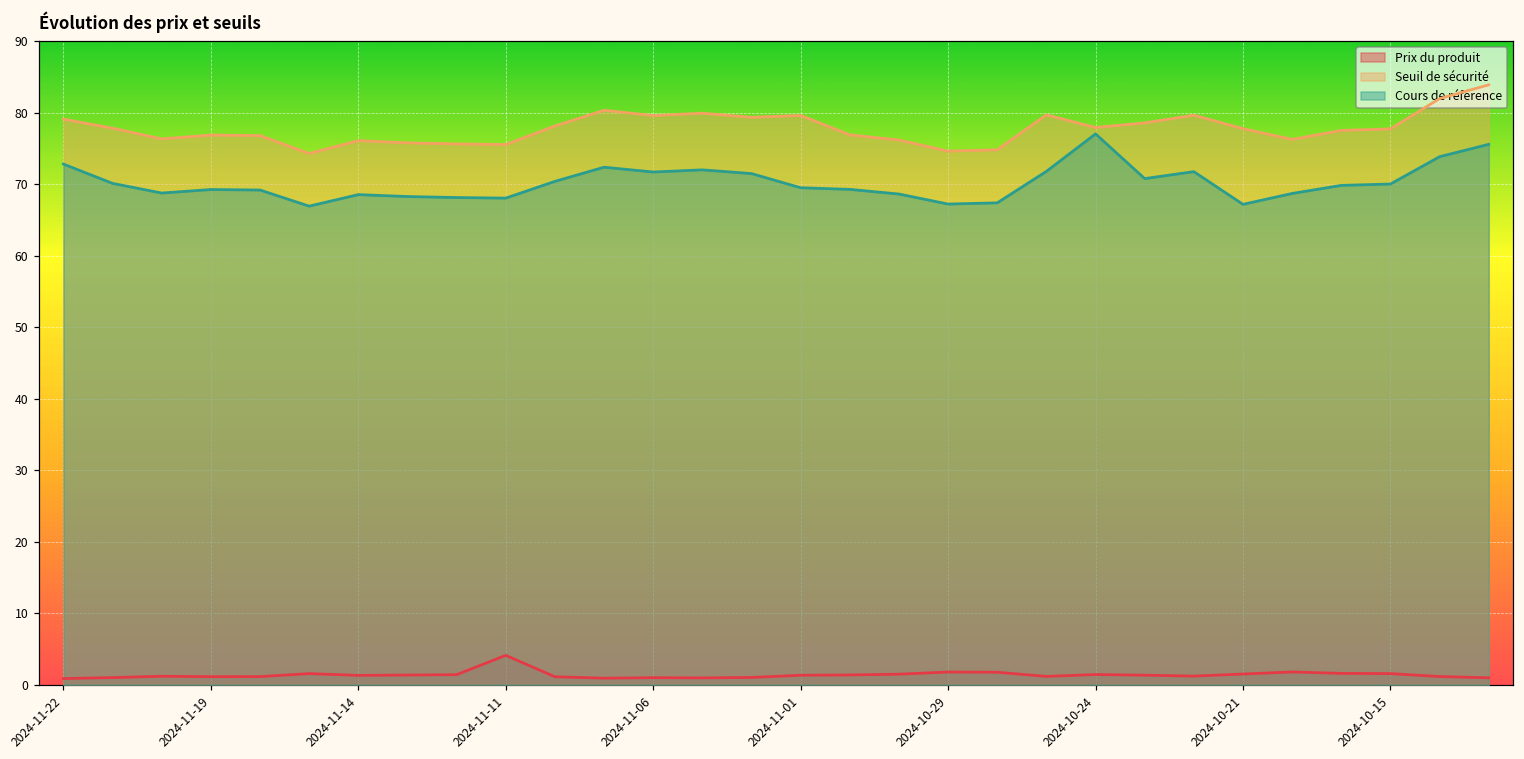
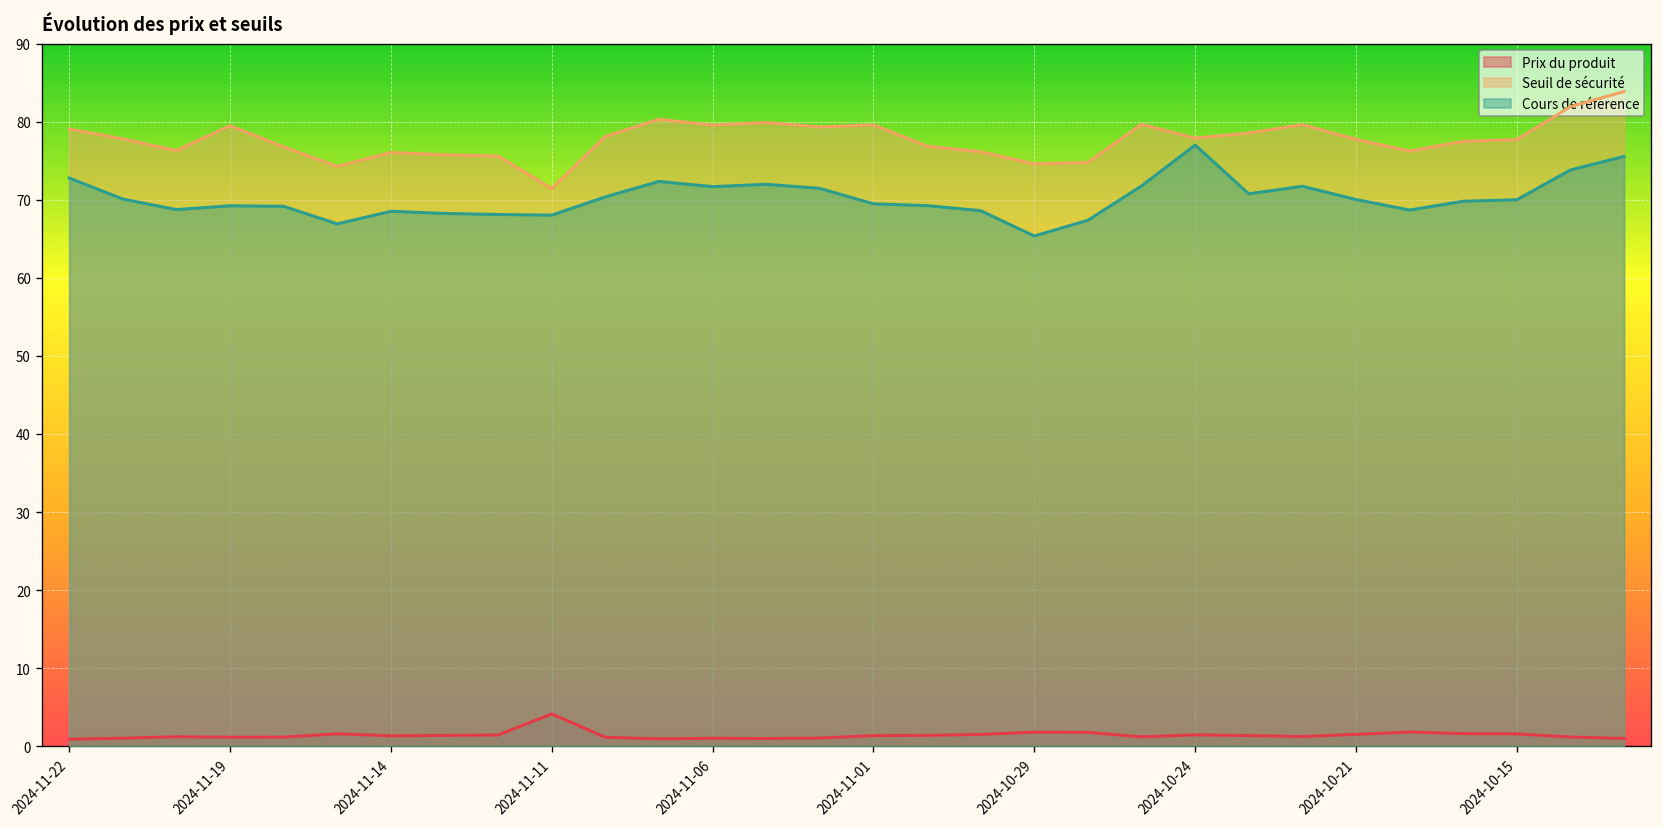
Seuil de sécurité, 2024-11-19: 77 -> 79
Seuil de sécurité, 2024-11-11: 76 -> 71
Cours de référence, 2024-10-29: 67 -> 65
Cours de référence, 2024-10-21: 67 -> 70
